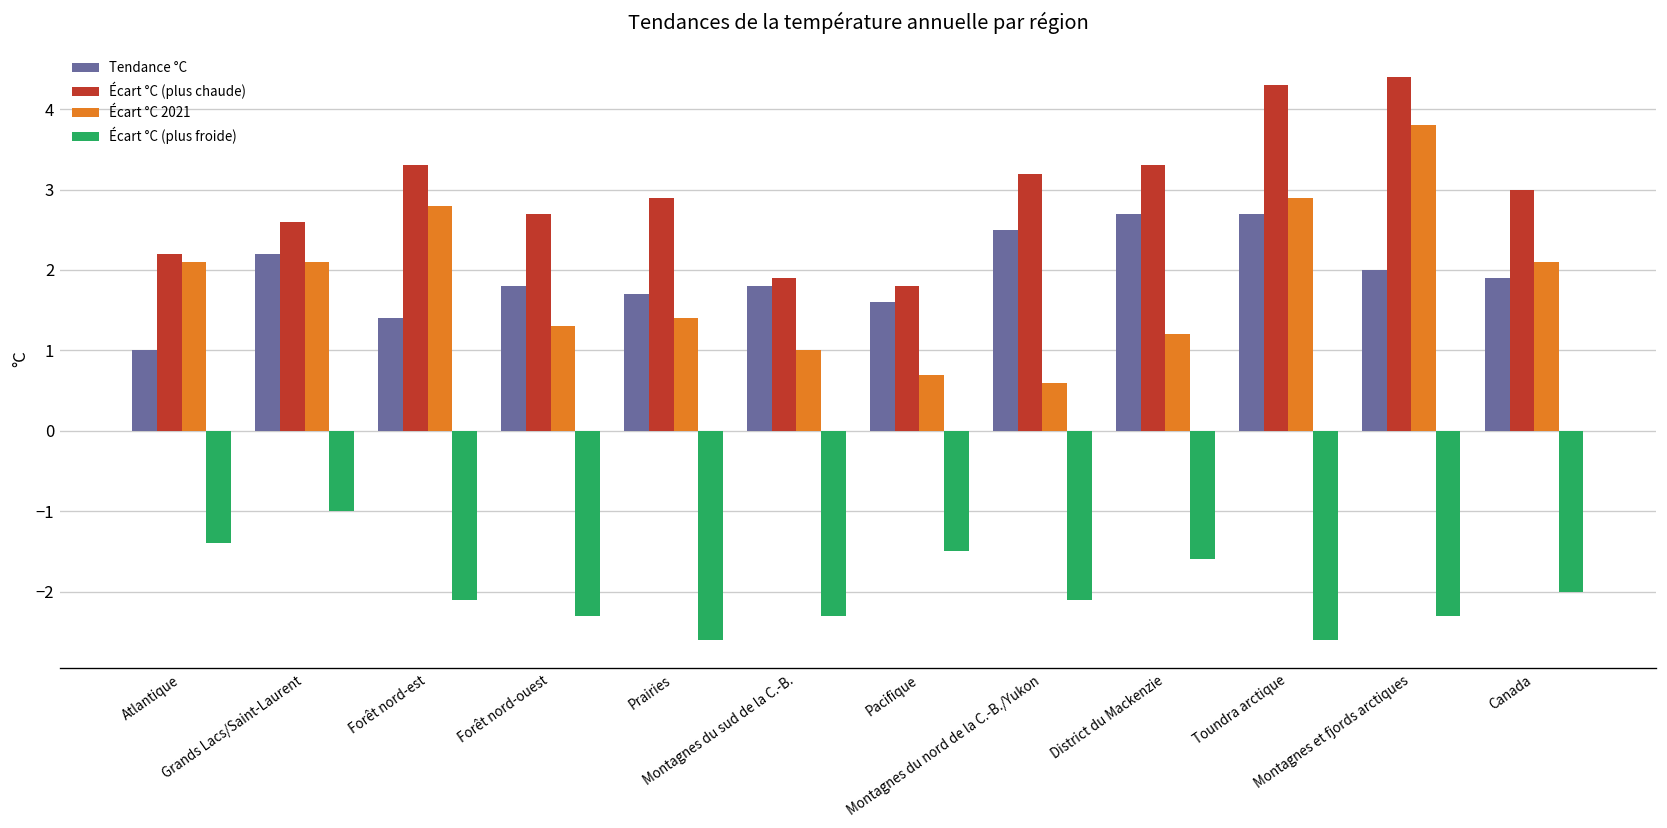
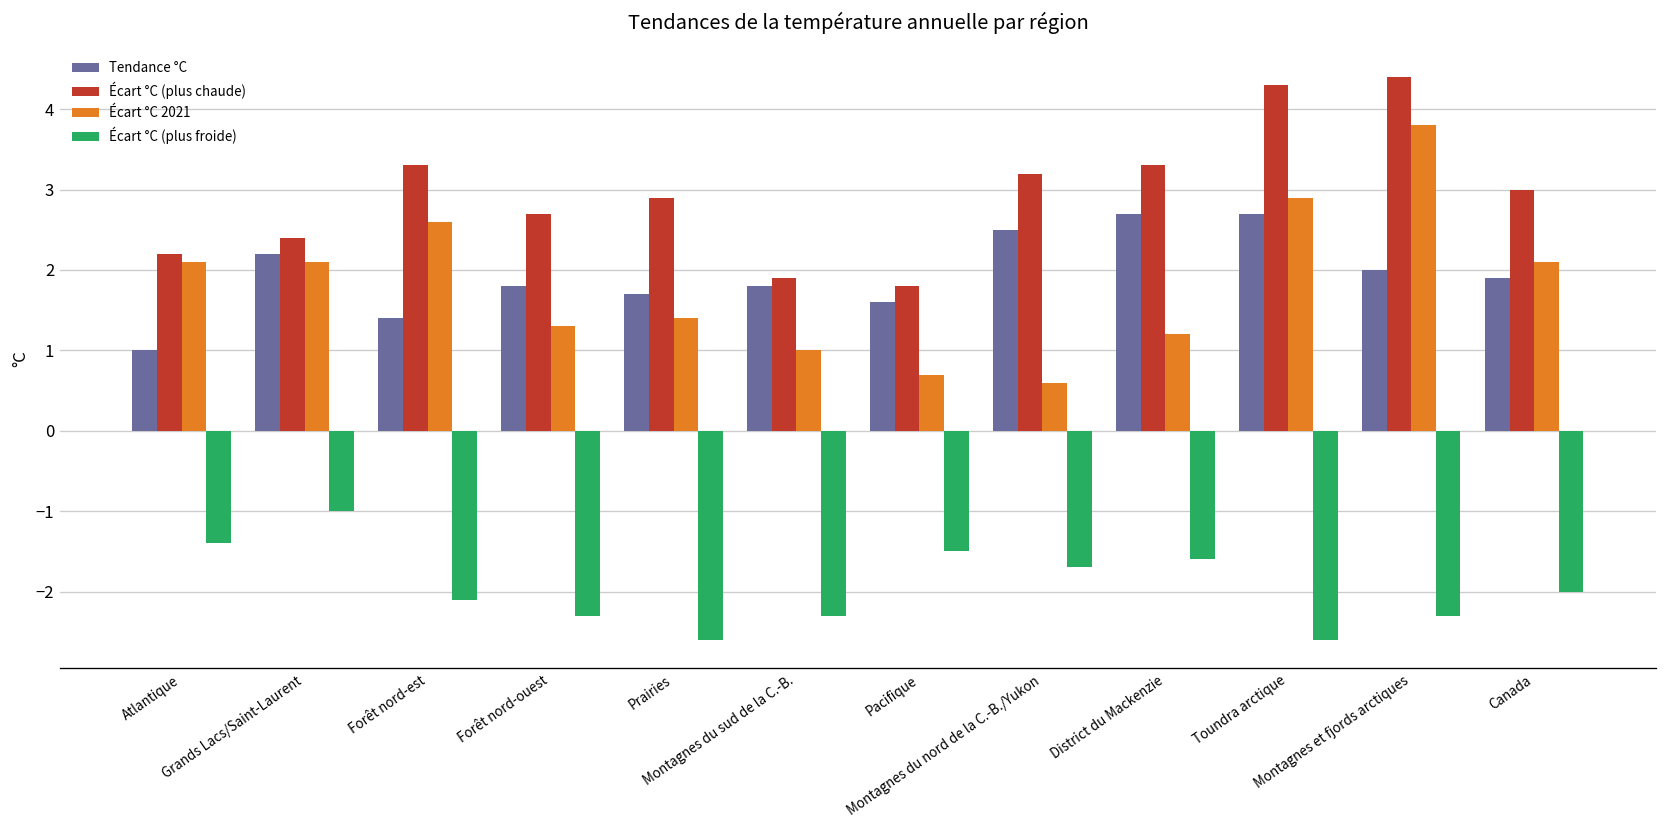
Écart °C (plus chaude), Grands Lacs/Saint-Laurent: 2.6 -> 2.4
Écart °C 2021, Forêt nord-est: 2.8 -> 2.6
Écart °C (plus froide), Montagnes du nord de la C.-B./Yukon: -2.1 -> -1.7
